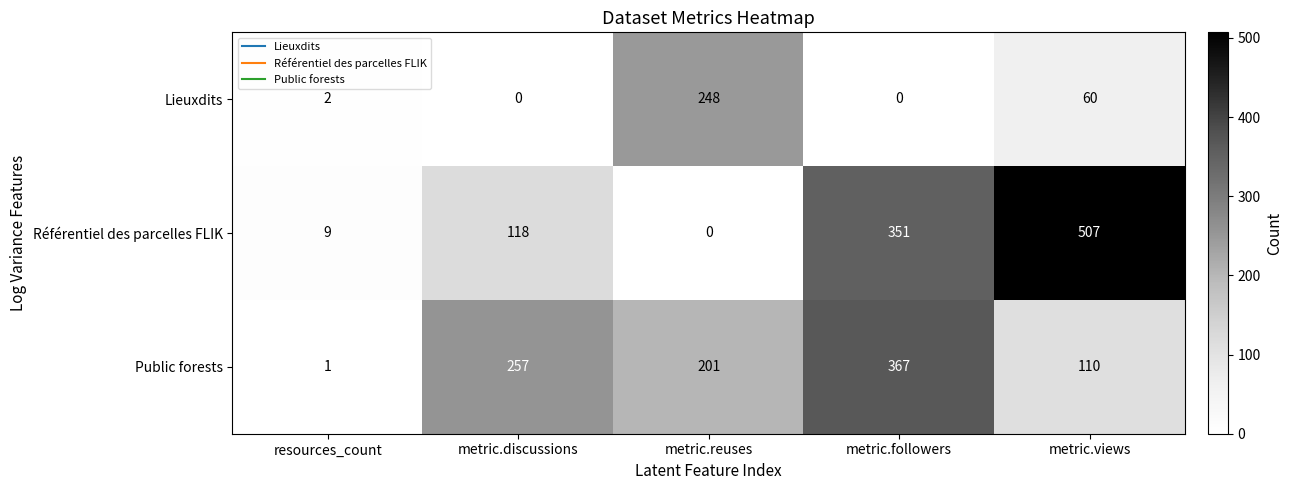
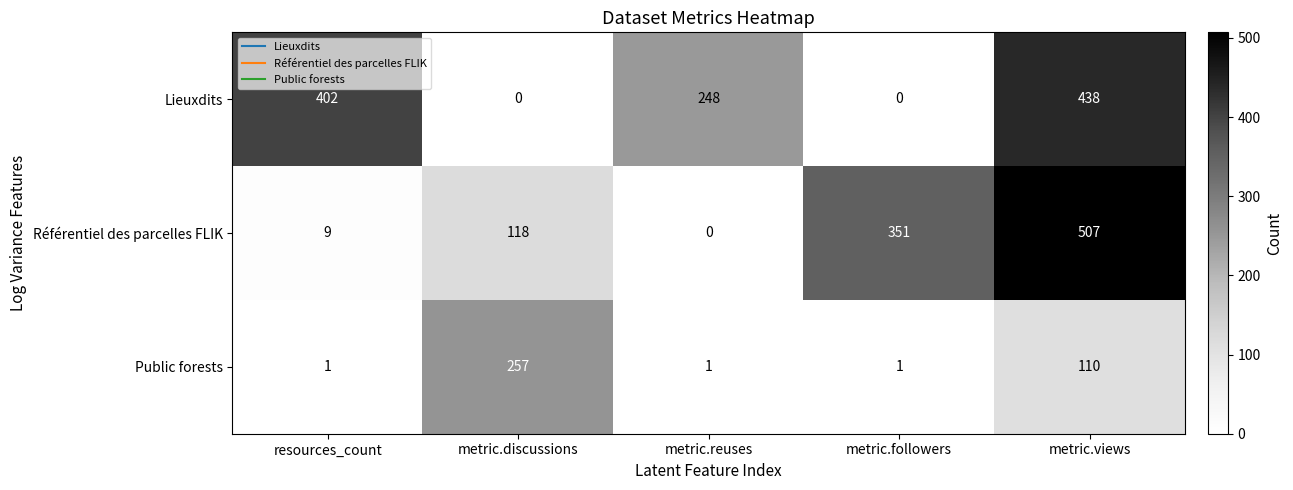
Lieuxdits, resources_count: 2 -> 402
Lieuxdits, metric.views: 60 -> 438
Public forests, metric.reuses: 201 -> 1
Public forests, metric.followers: 367 -> 1
